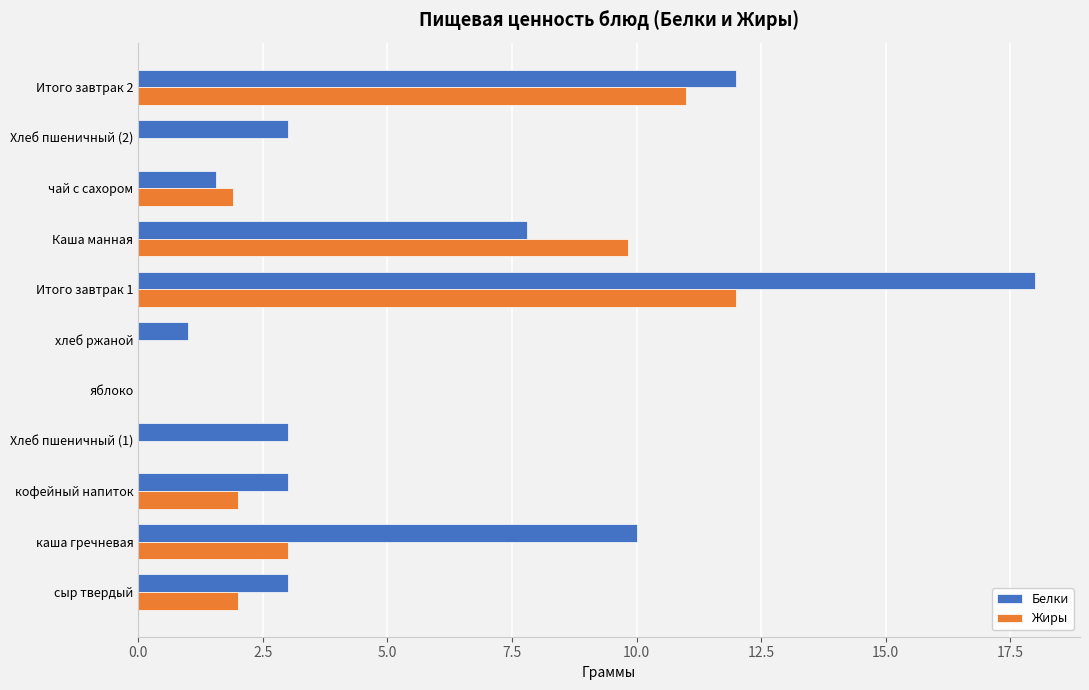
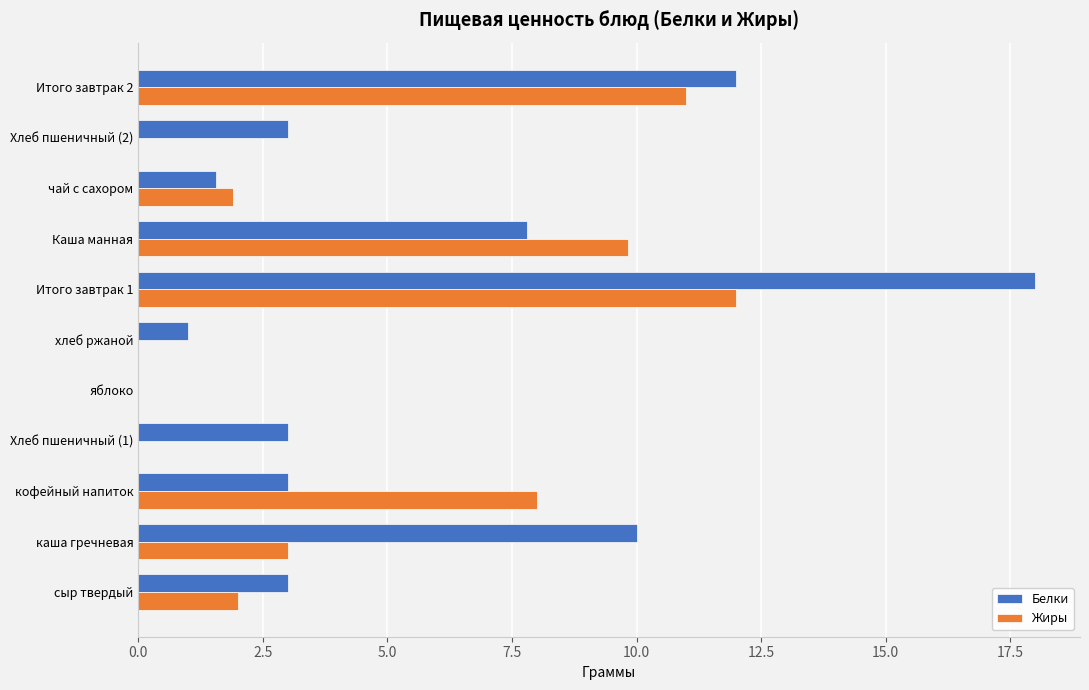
Жиры, кофейный напиток: 2 -> 8
